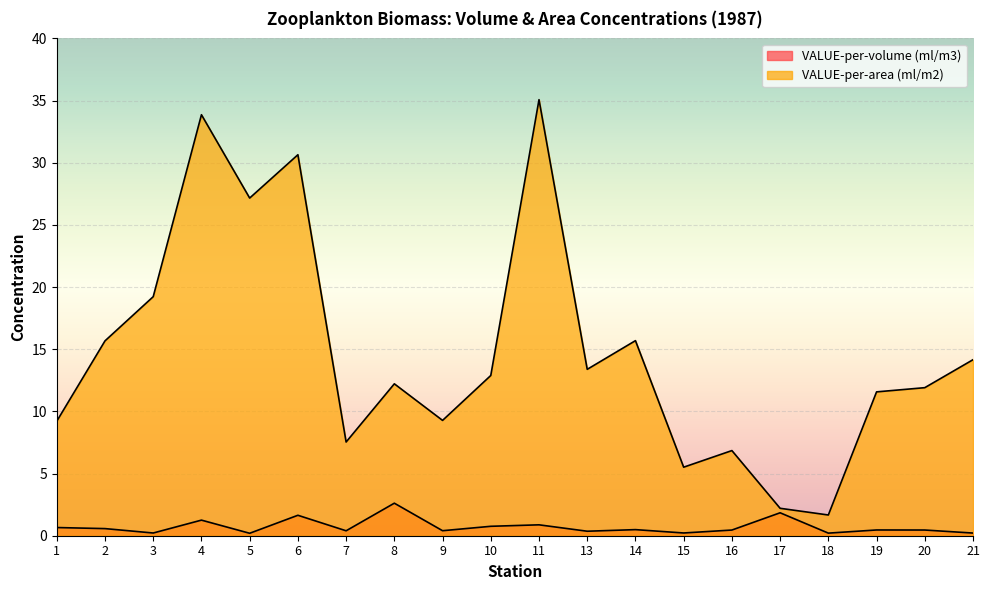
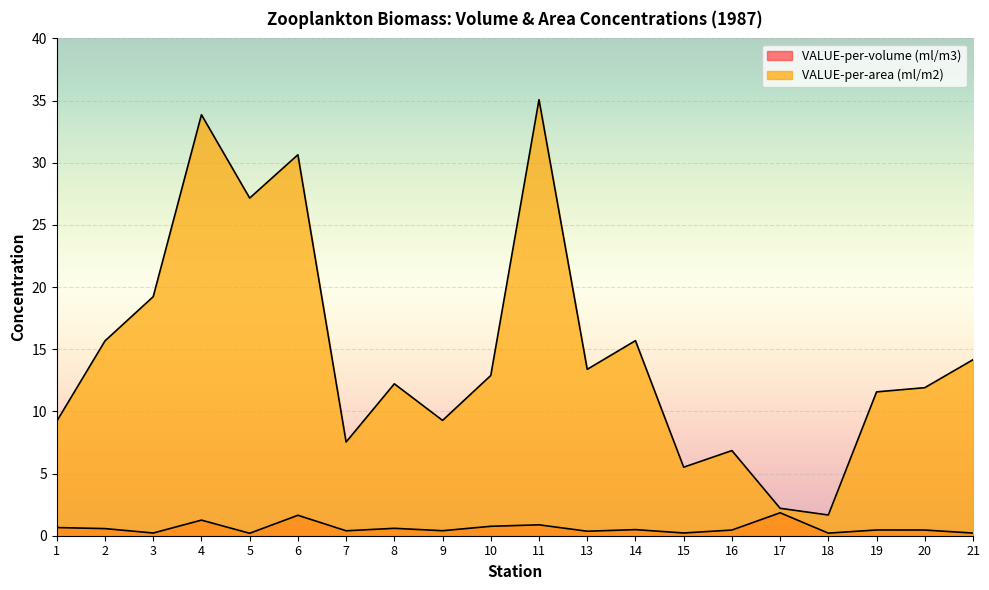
VALUE-per-volume (ml/m3), 8: 2.6 -> 0.6
